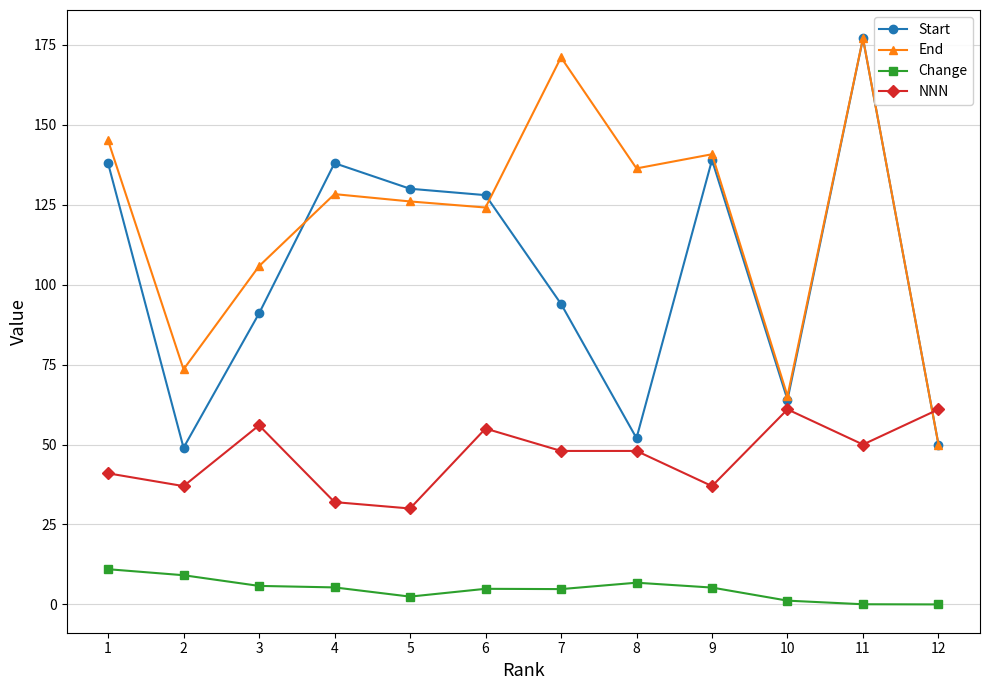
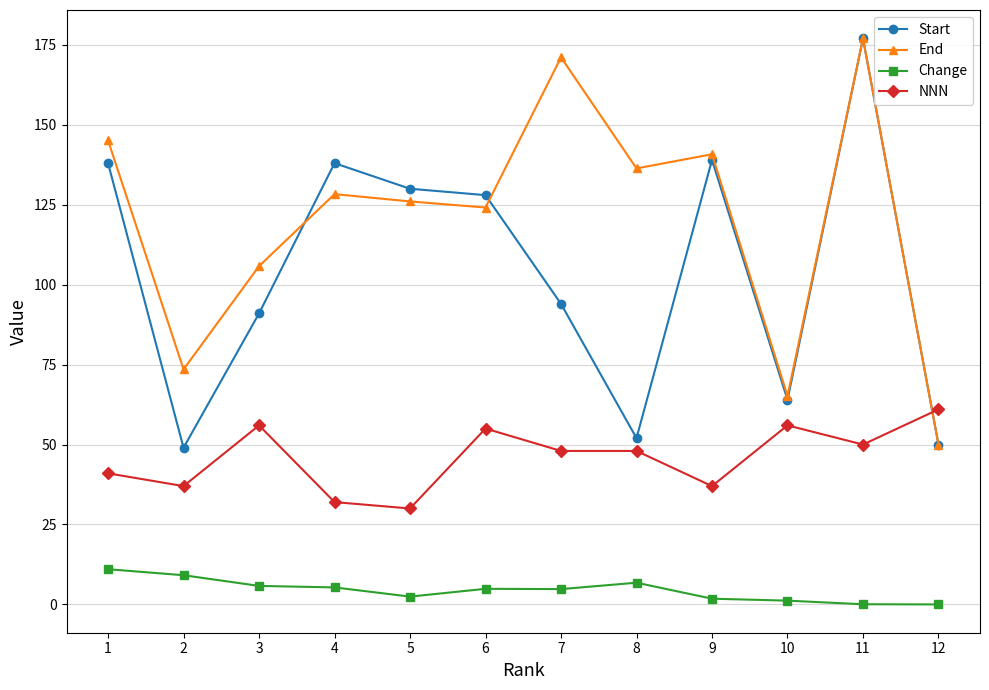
Change, 9: 5 -> 2
NNN, 10: 61 -> 56
